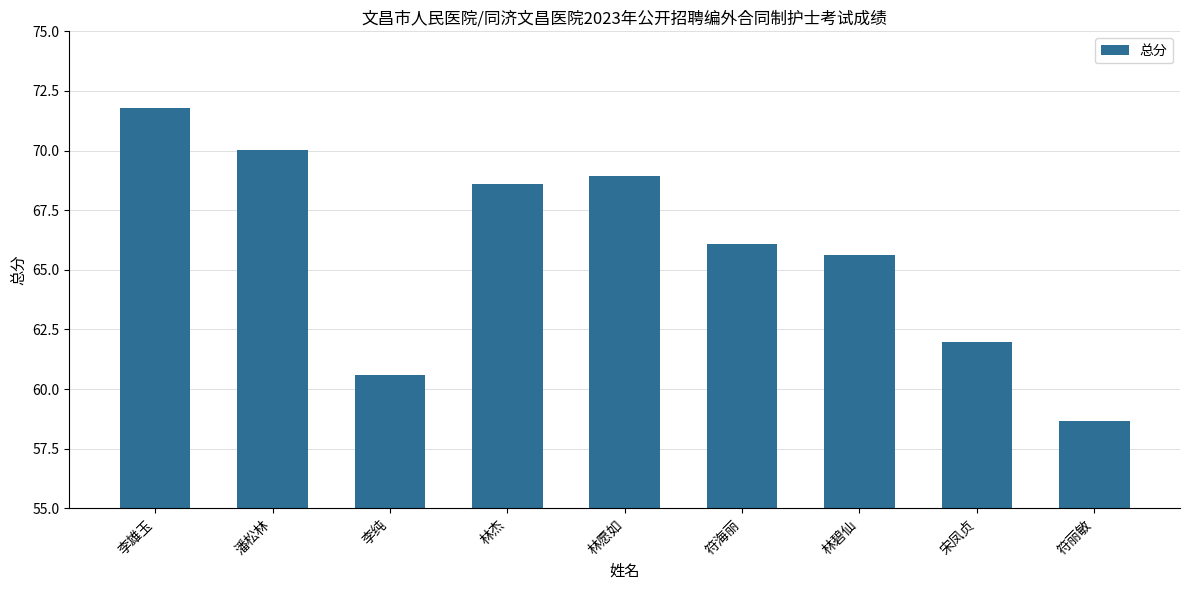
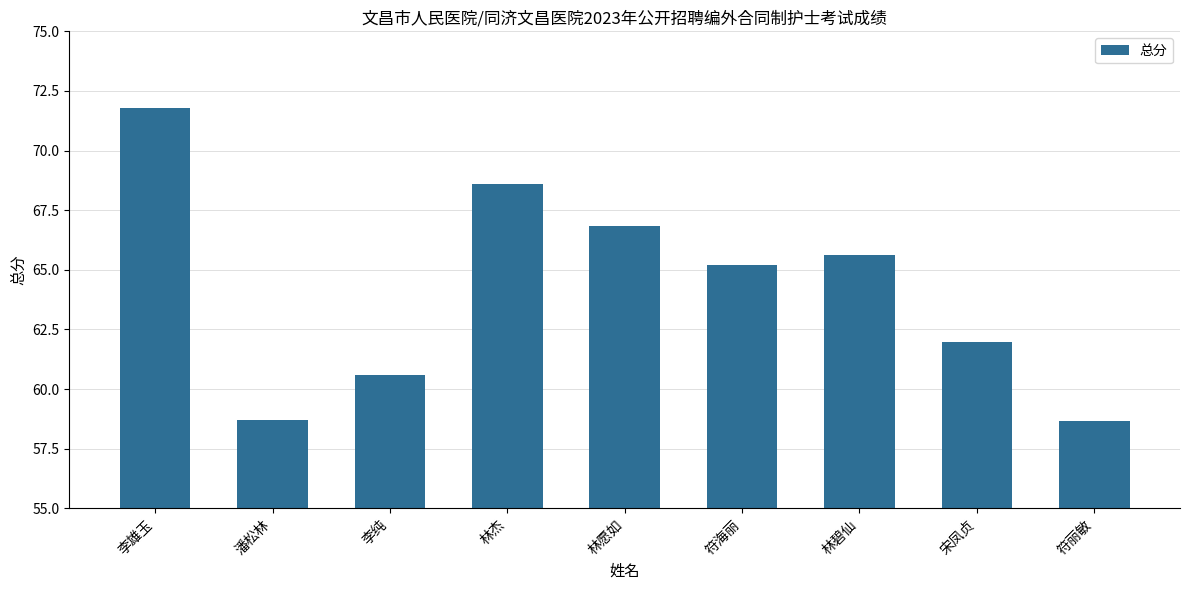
潘松林: 70.0 -> 58.7
林愿如: 68.9 -> 66.8
符海丽: 66.1 -> 65.2
